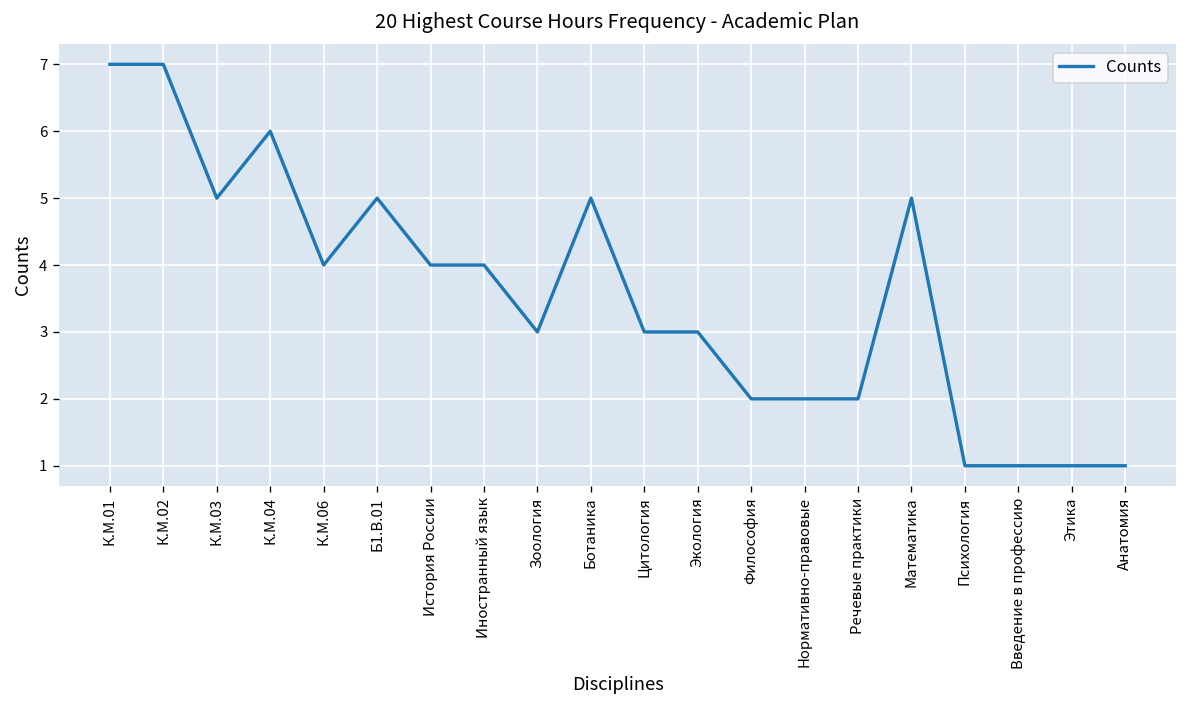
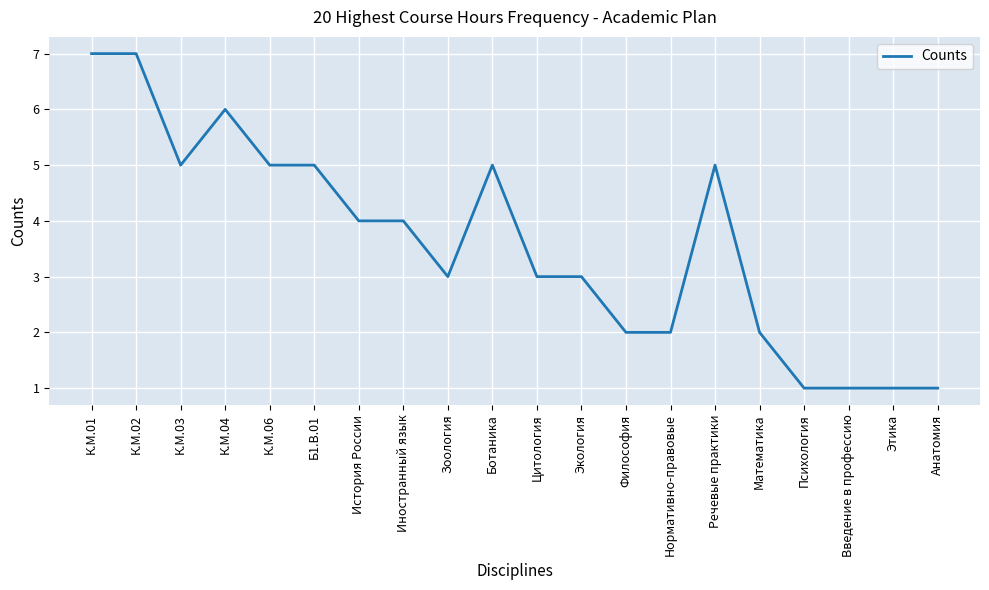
К.М.06: 4 -> 5
Речевые практики: 2 -> 5
Математика: 5 -> 2
